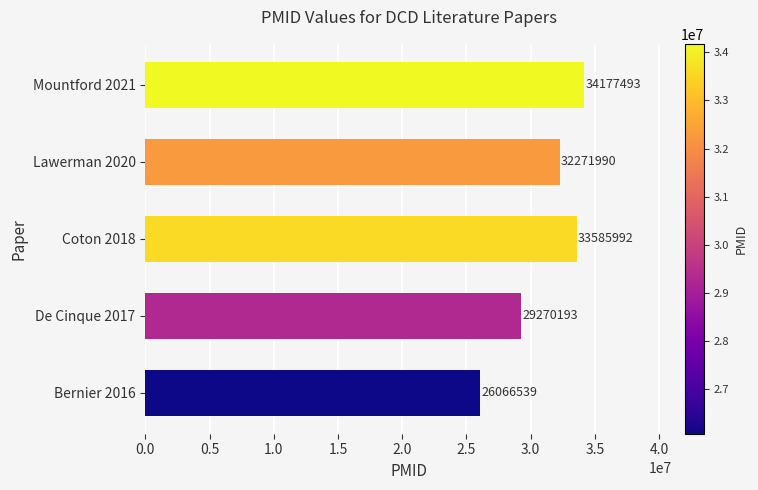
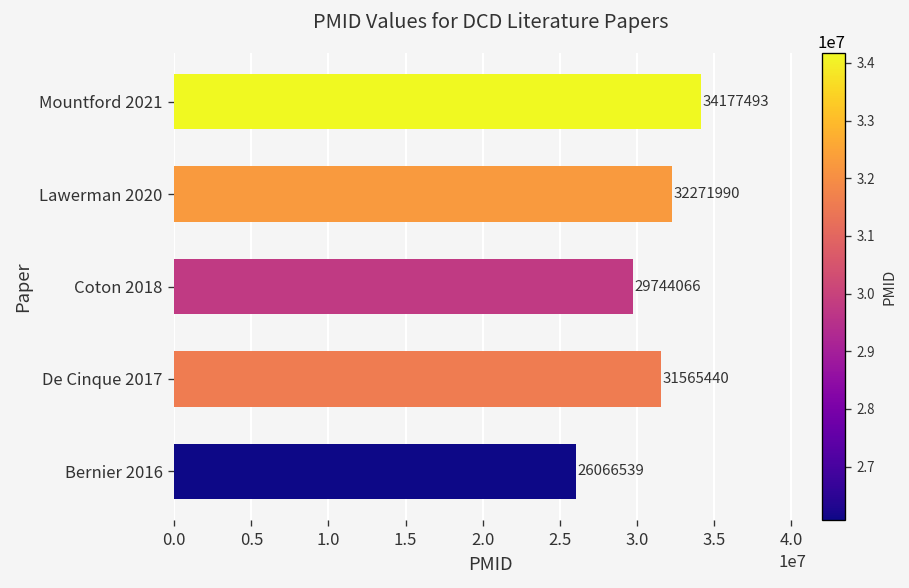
Coton 2018: 33585992 -> 29744066
De Cinque 2017: 29270193 -> 31565440
